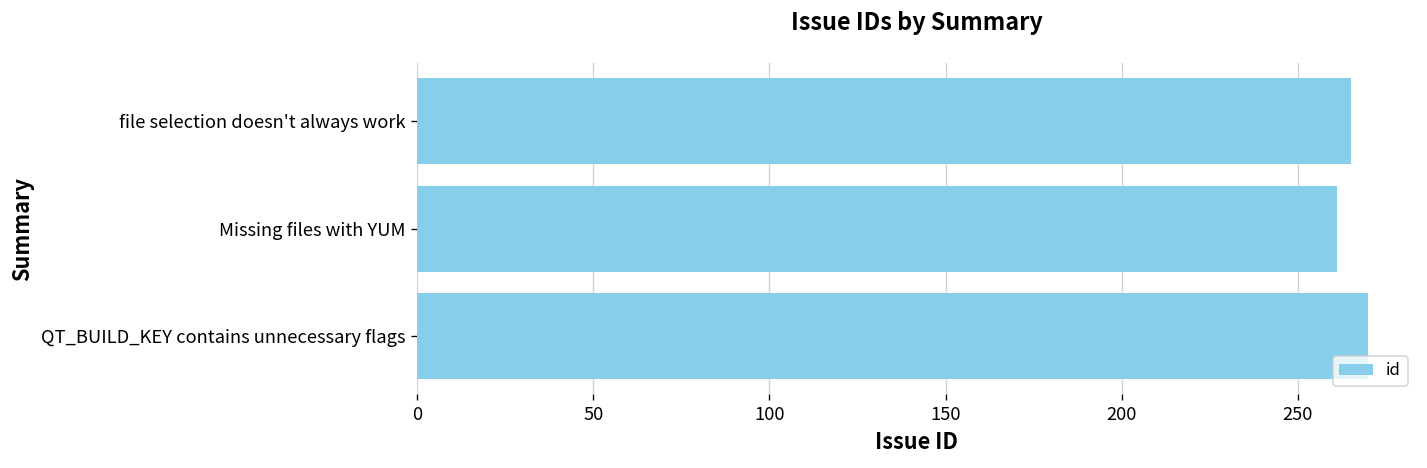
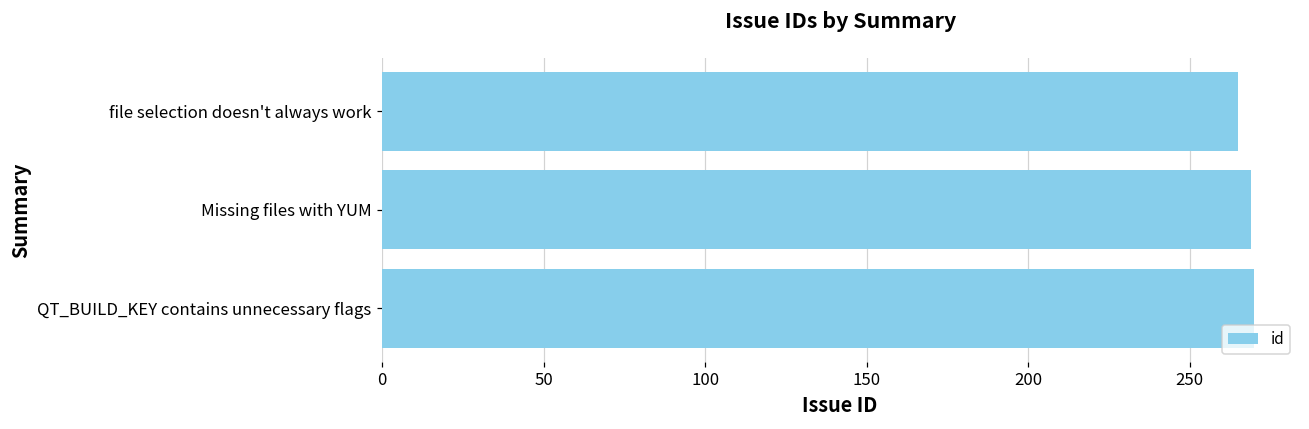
Missing files with YUM: 261 -> 269
